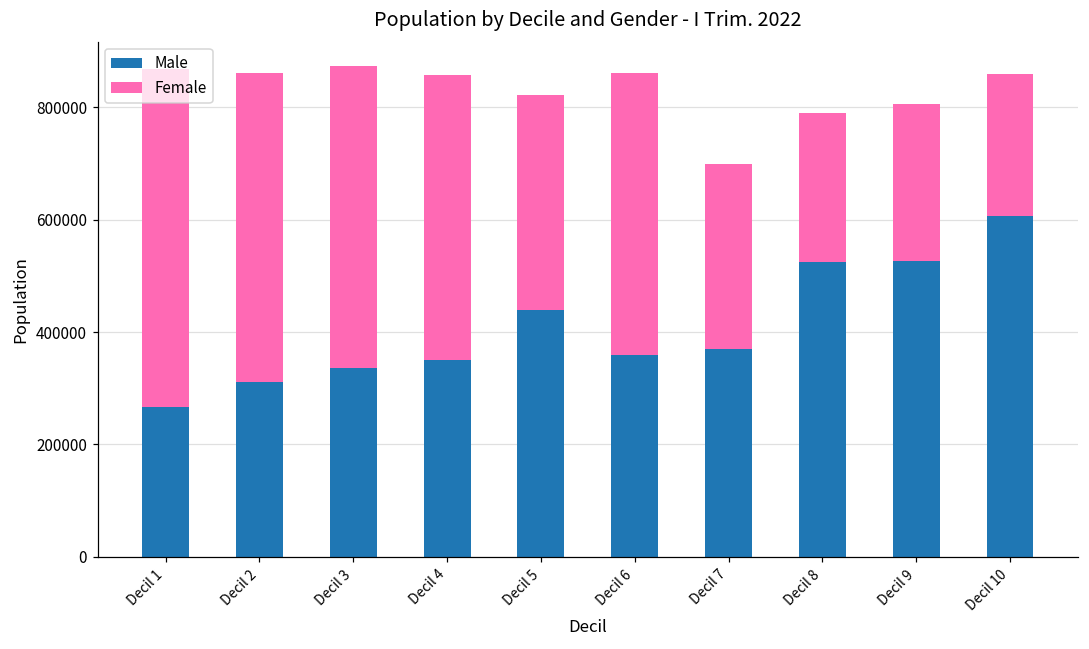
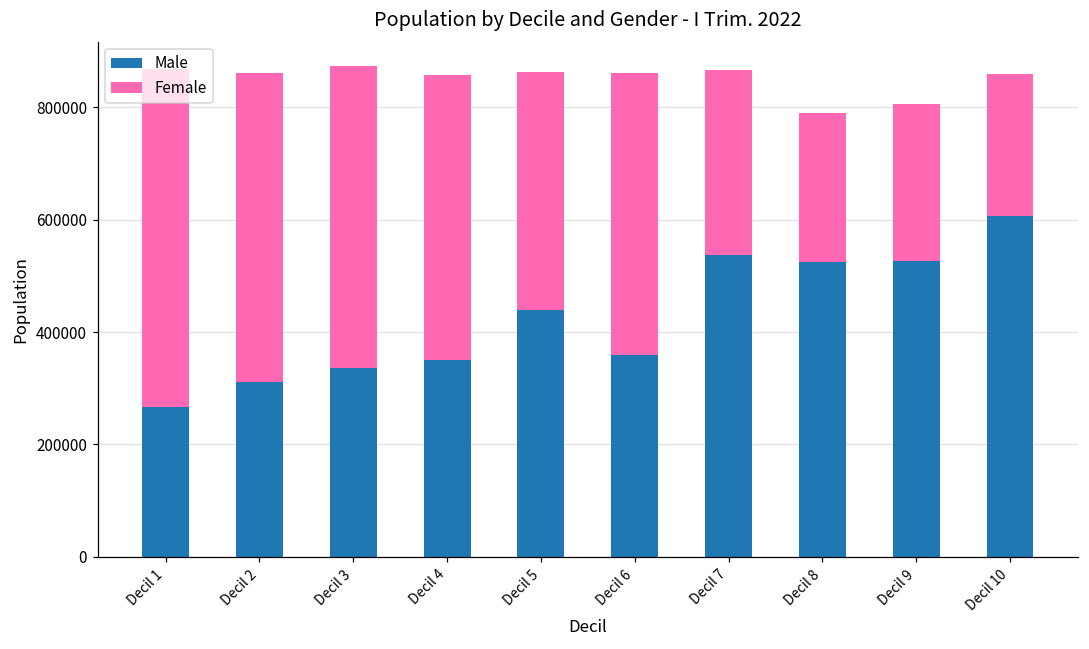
Female, Decil 5: 380000 -> 420000
Male, Decil 7: 370000 -> 540000
